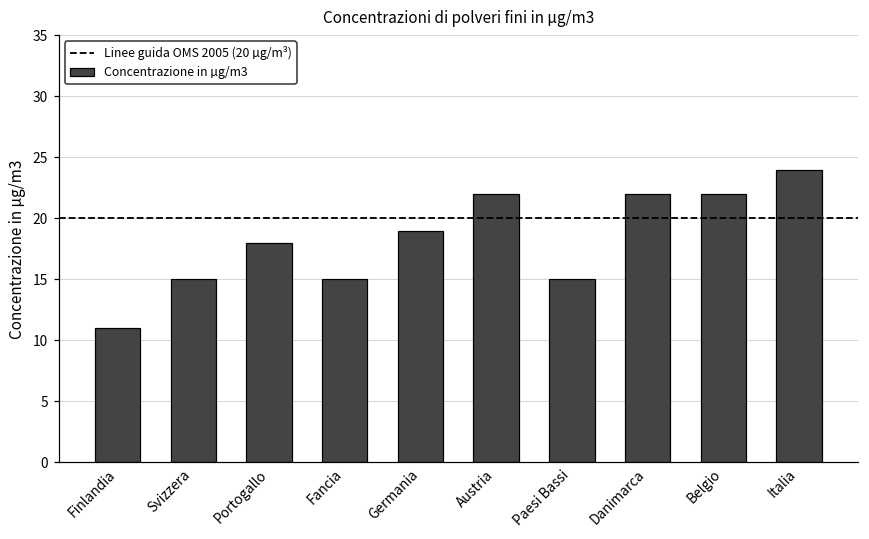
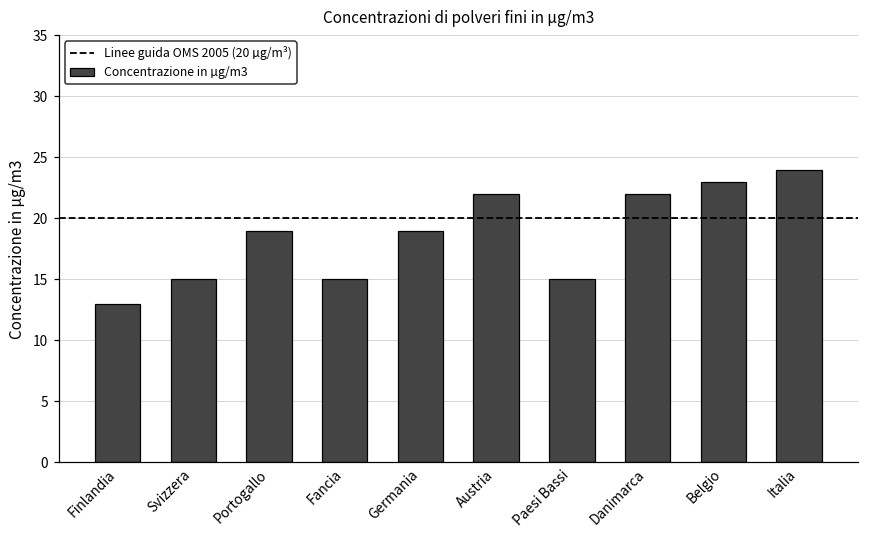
Finlandia: 11 -> 13
Portogallo: 18 -> 19
Belgio: 22 -> 23
